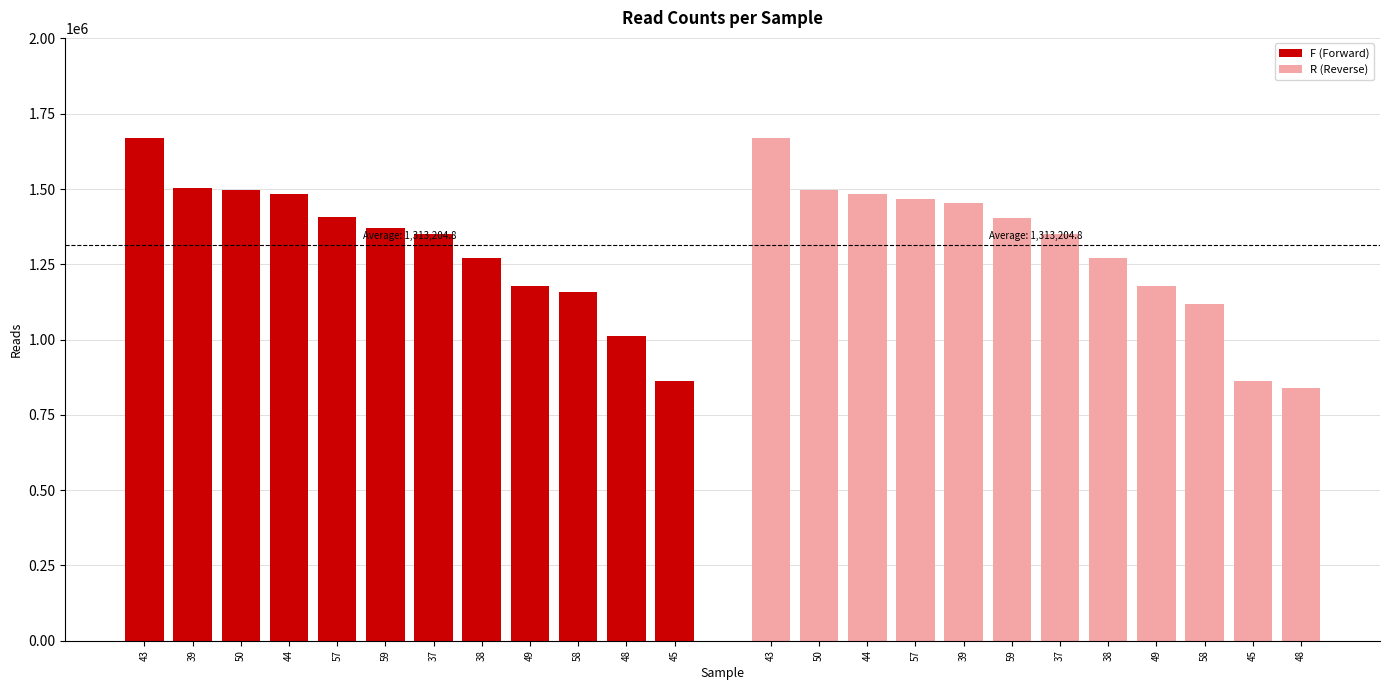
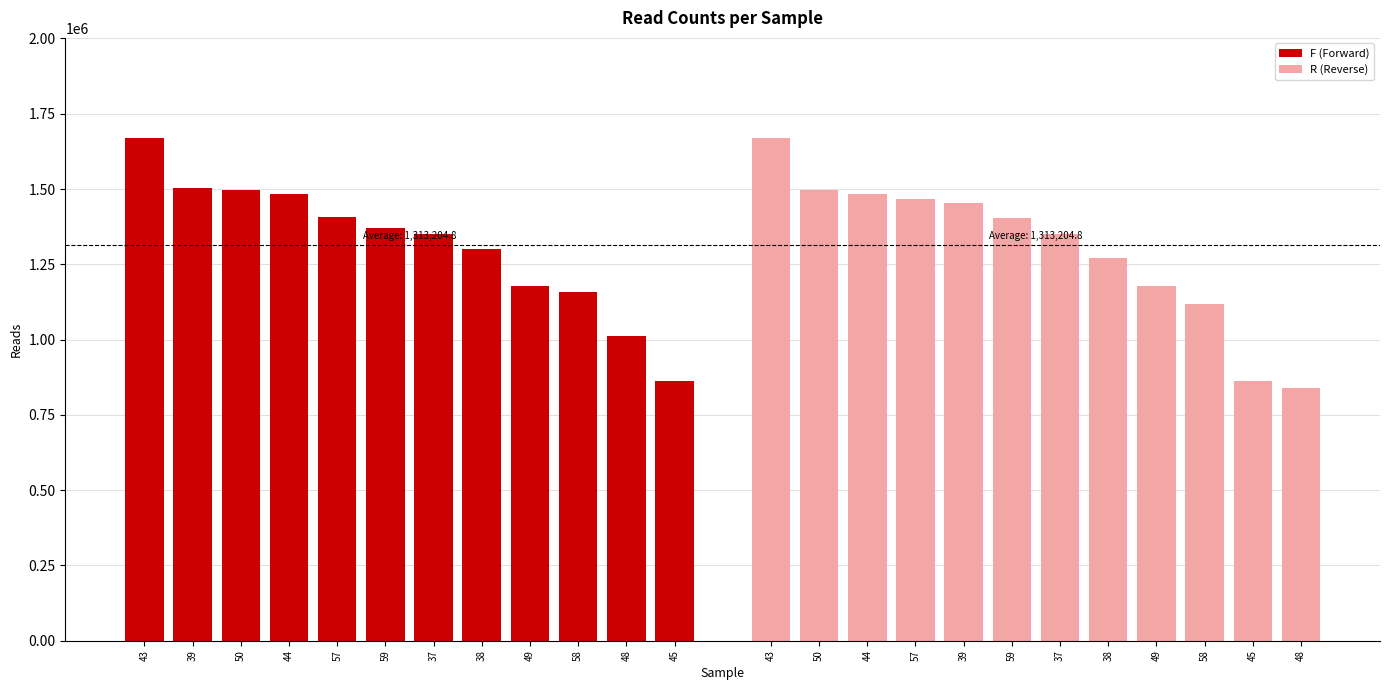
F (Forward), 38: 1270000 -> 1300000
